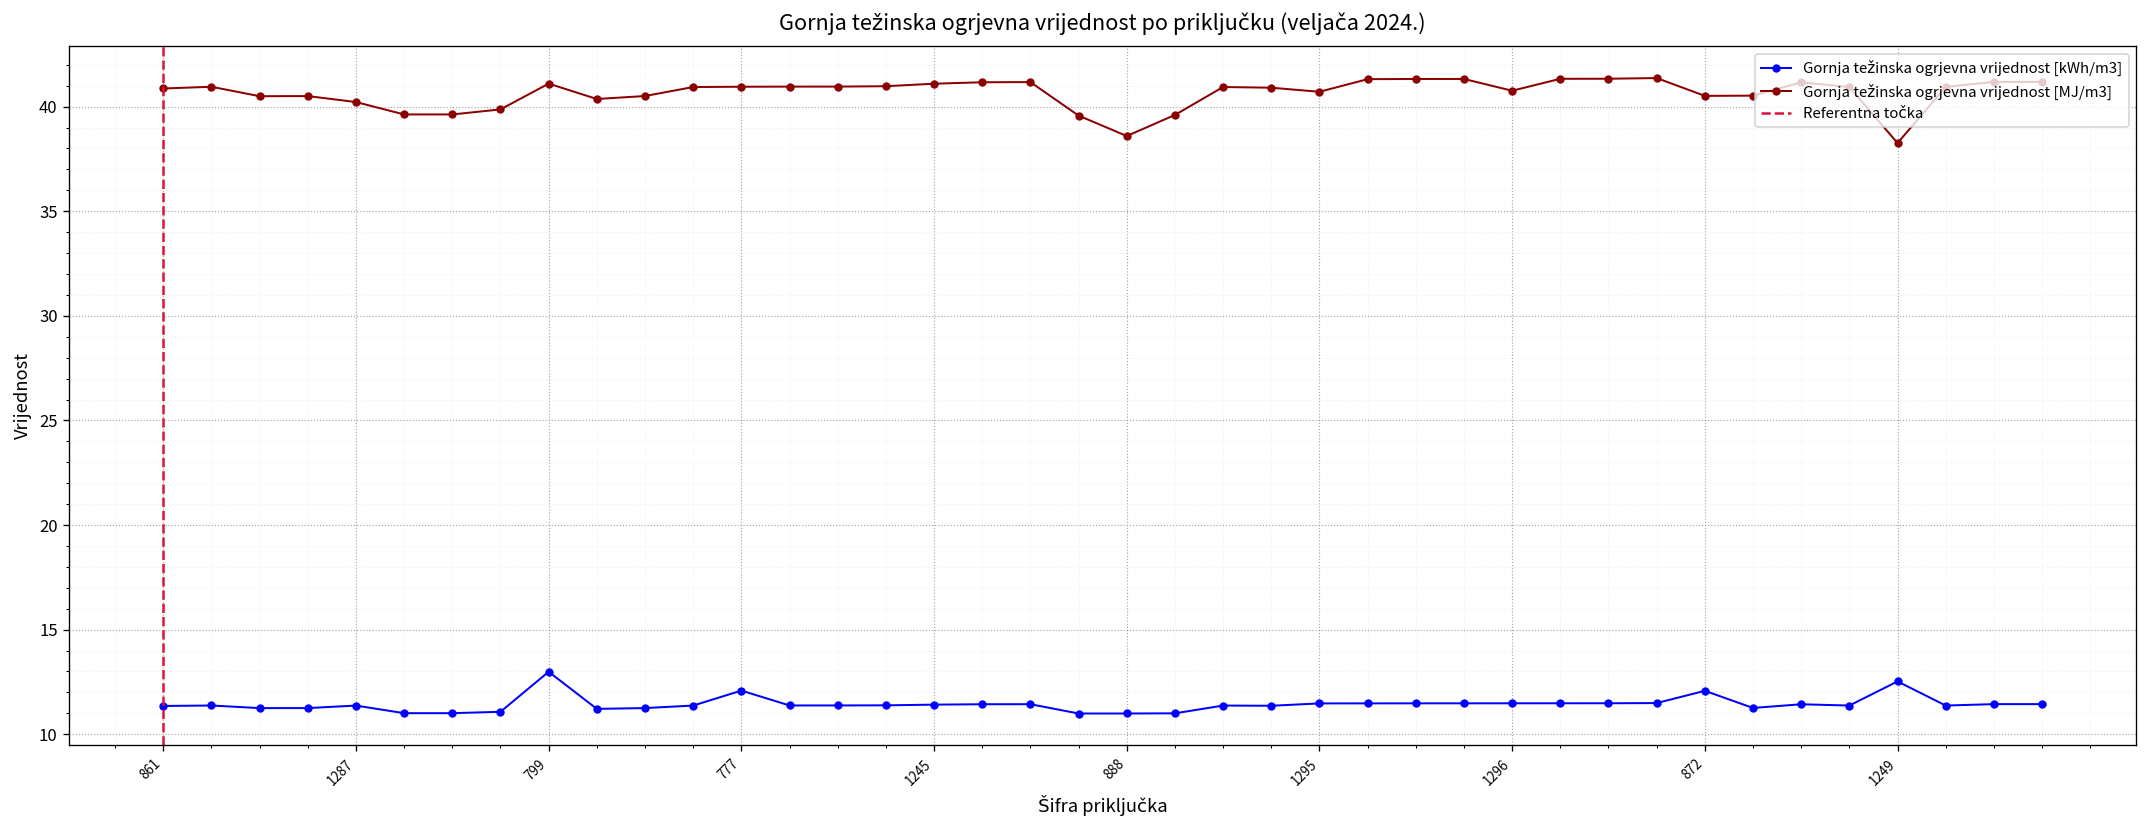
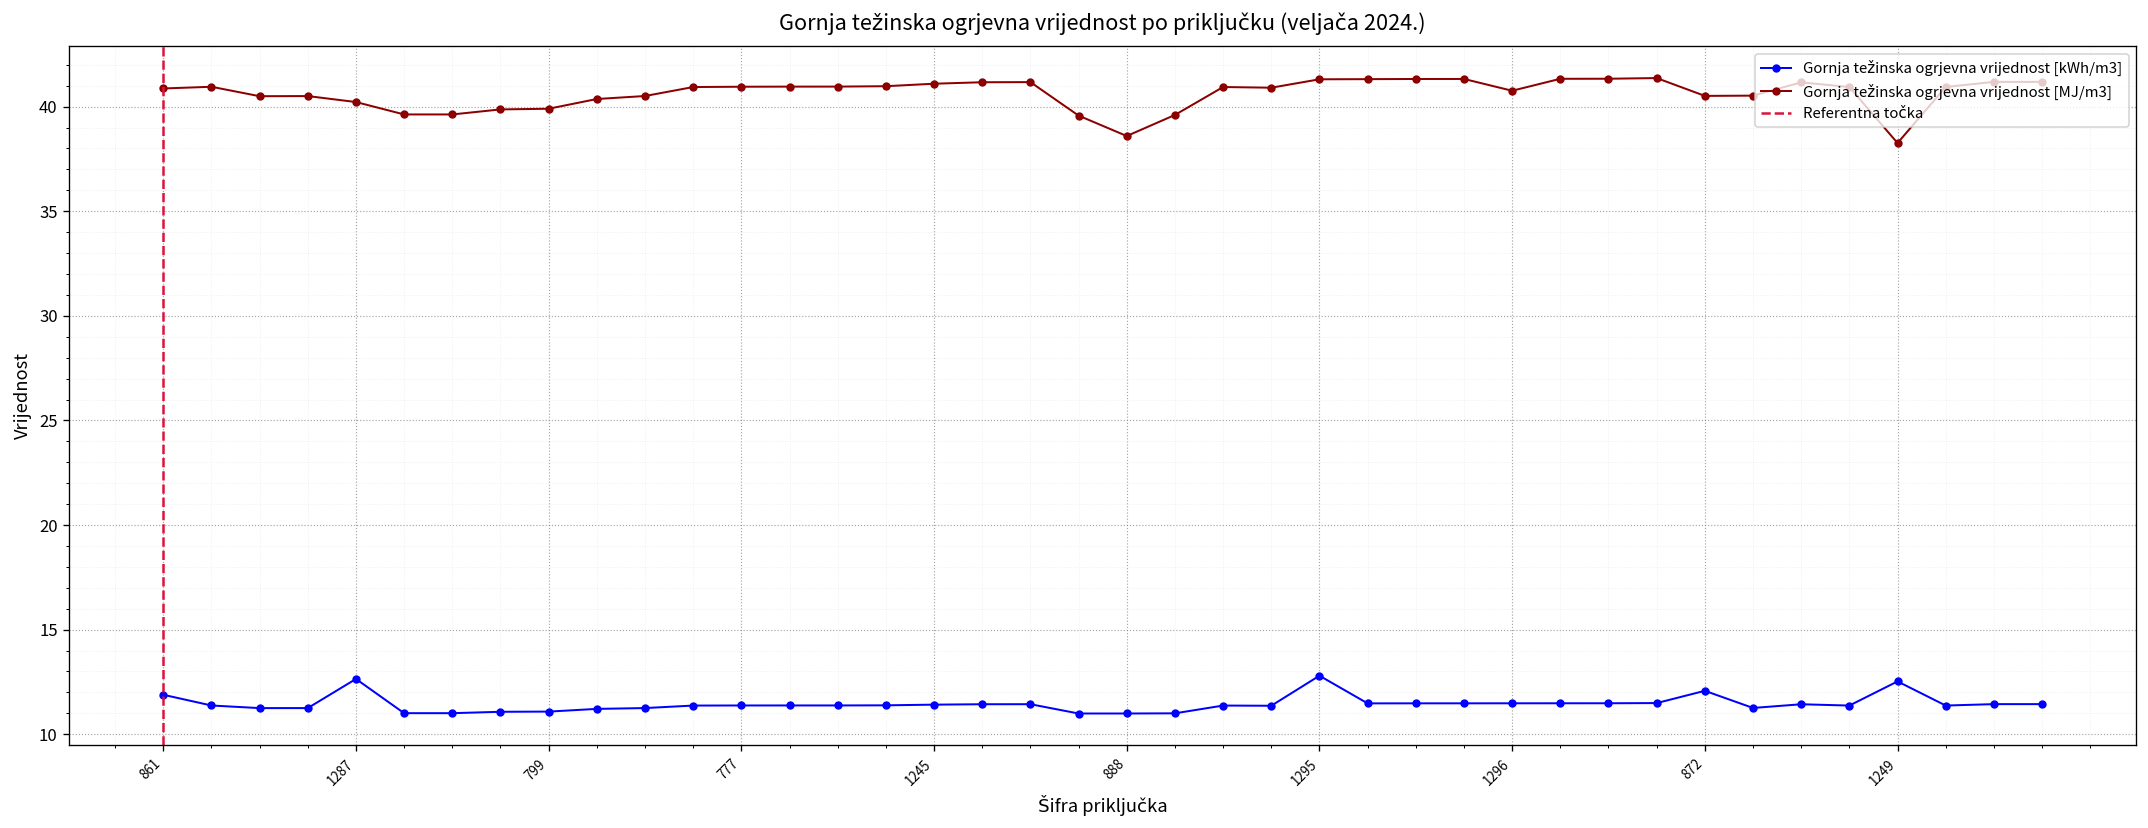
Gornja težinska ogrjevna vrijednost [kWh/m3], 861: 11.4 -> 11.9
Gornja težinska ogrjevna vrijednost [kWh/m3], 1287: 11.4 -> 12.6
Gornja težinska ogrjevna vrijednost [kWh/m3], 799: 13.0 -> 11.1
Gornja težinska ogrjevna vrijednost [MJ/m3], 799: 41.1 -> 39.9
Gornja težinska ogrjevna vrijednost [kWh/m3], 777: 12.1 -> 11.4
Gornja težinska ogrjevna vrijednost [kWh/m3], 1295: 11.5 -> 12.8
Gornja težinska ogrjevna vrijednost [MJ/m3], 1295: 40.7 -> 41.3
